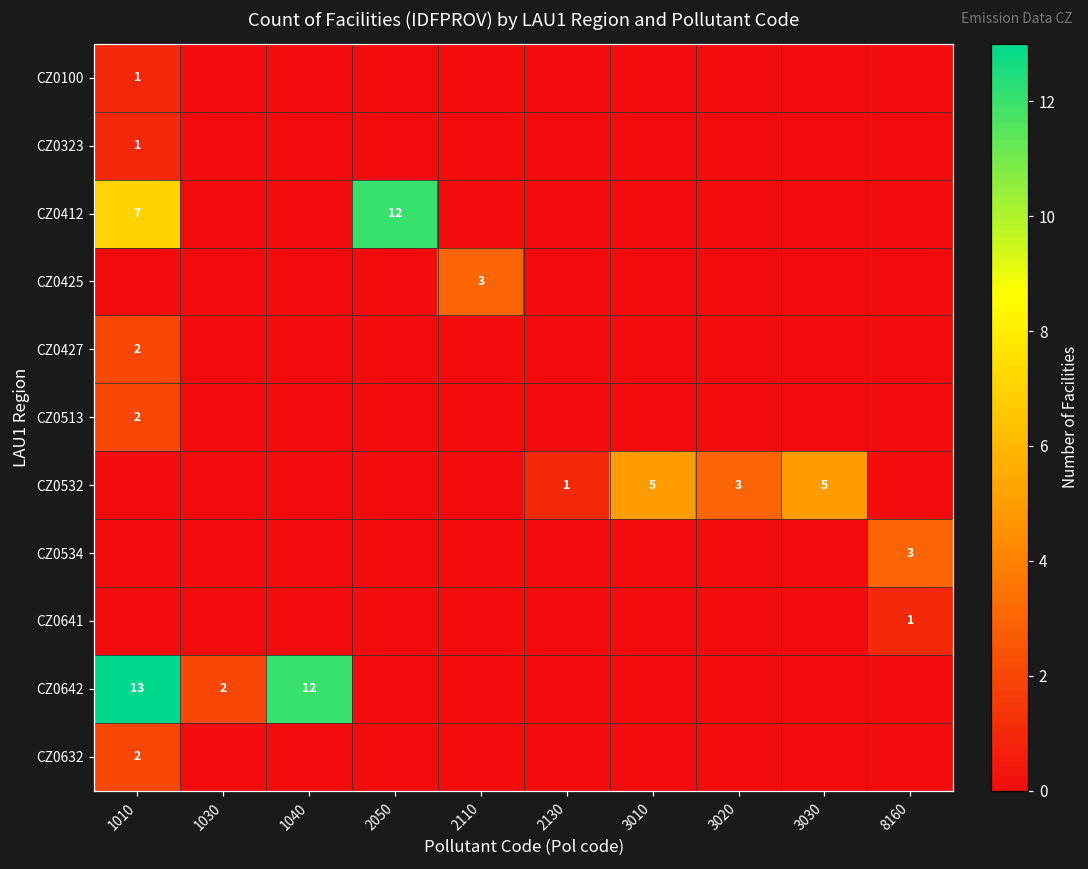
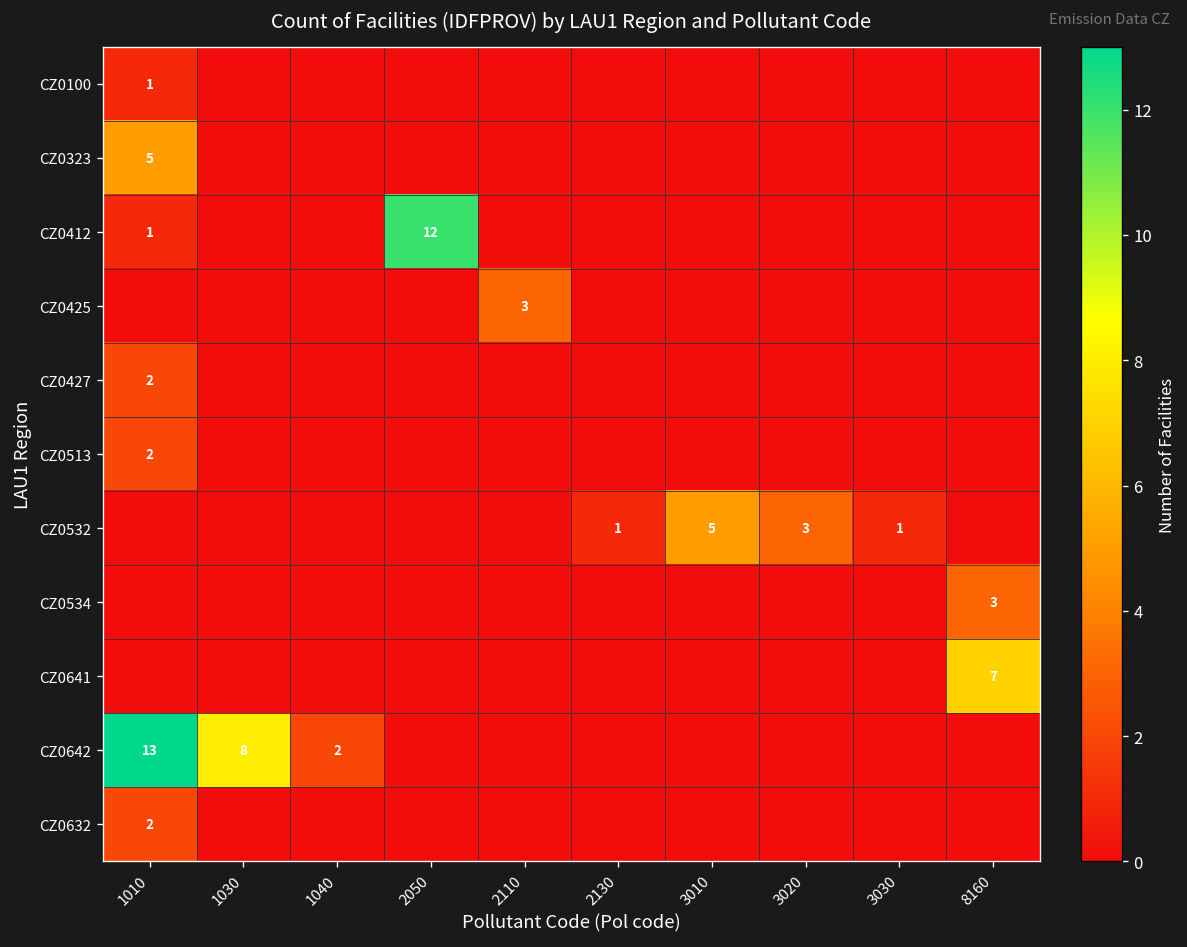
CZ0323, 1010: 1 -> 5
CZ0412, 1010: 7 -> 1
CZ0532, 3030: 5 -> 1
CZ0641, 8160: 1 -> 7
CZ0642, 1030: 2 -> 8
CZ0642, 1040: 12 -> 2
